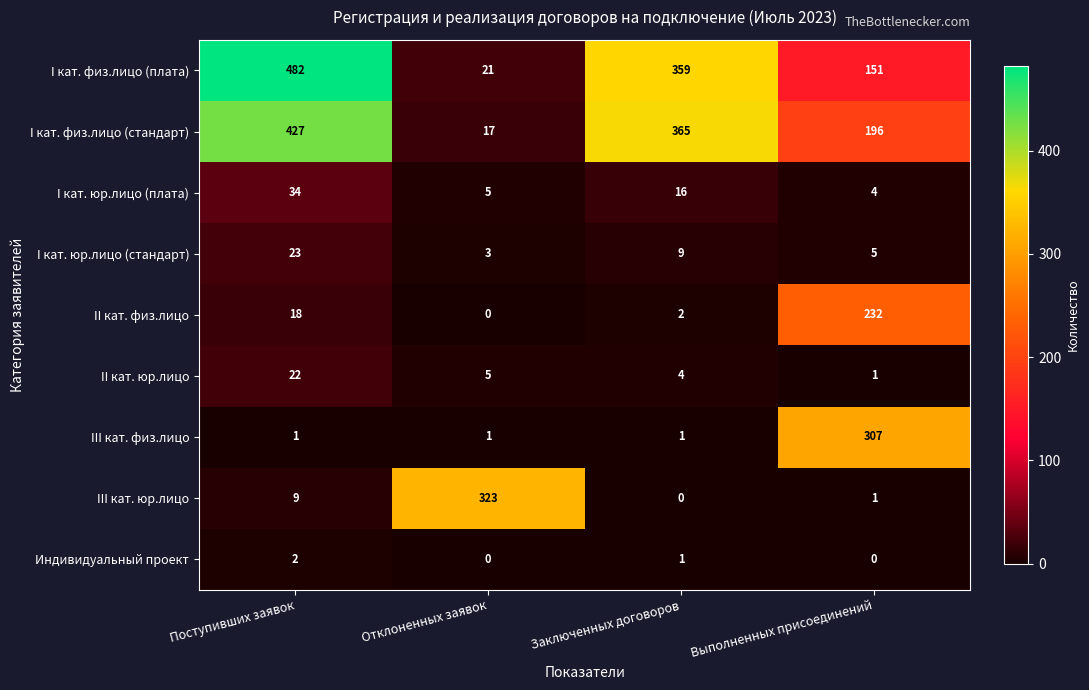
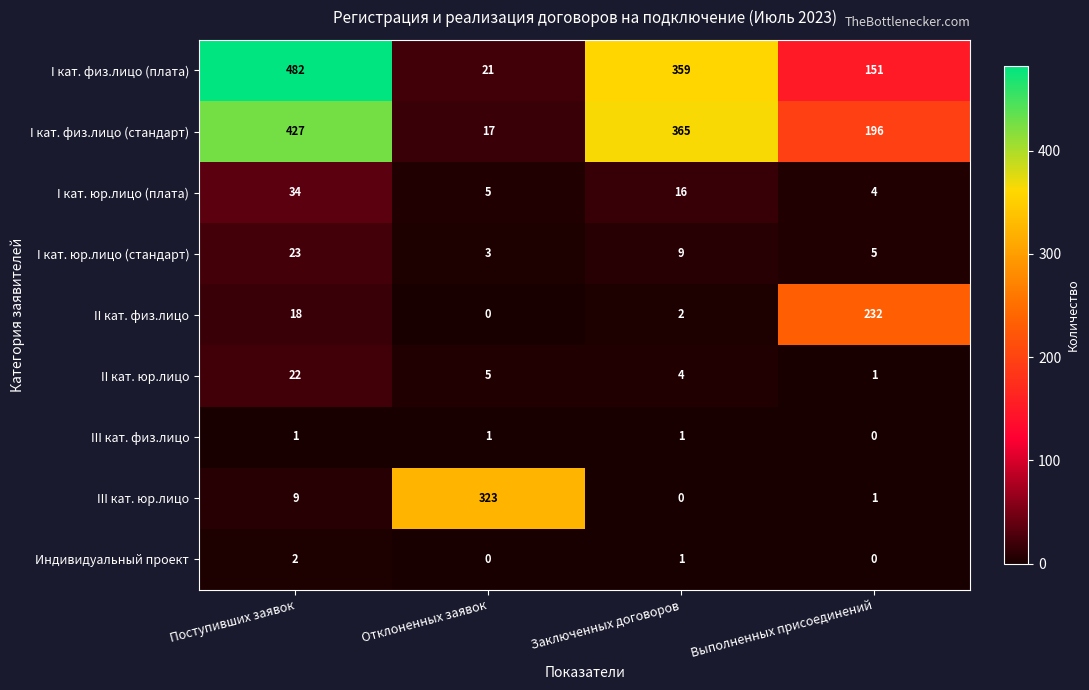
III кат. физ.лицо, Выполненных присоединений: 307 -> 0
